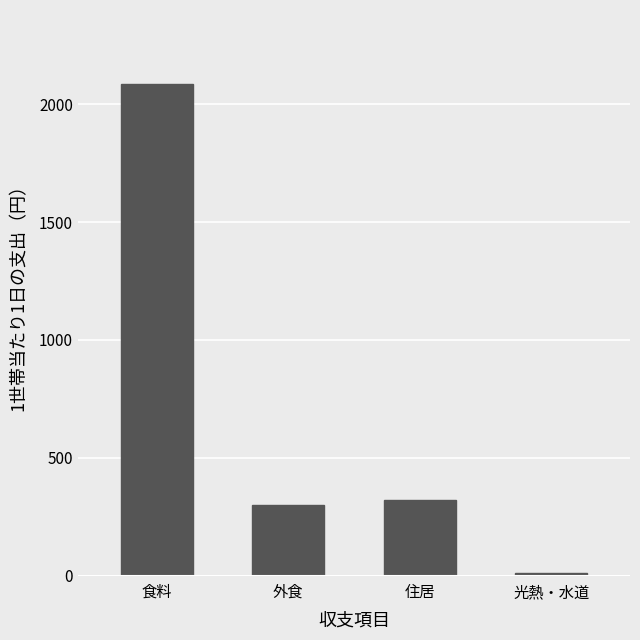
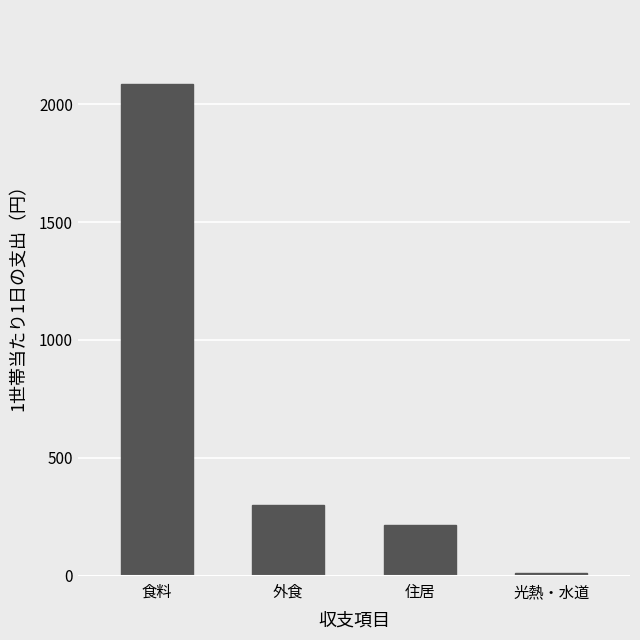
住居: 320 -> 220
